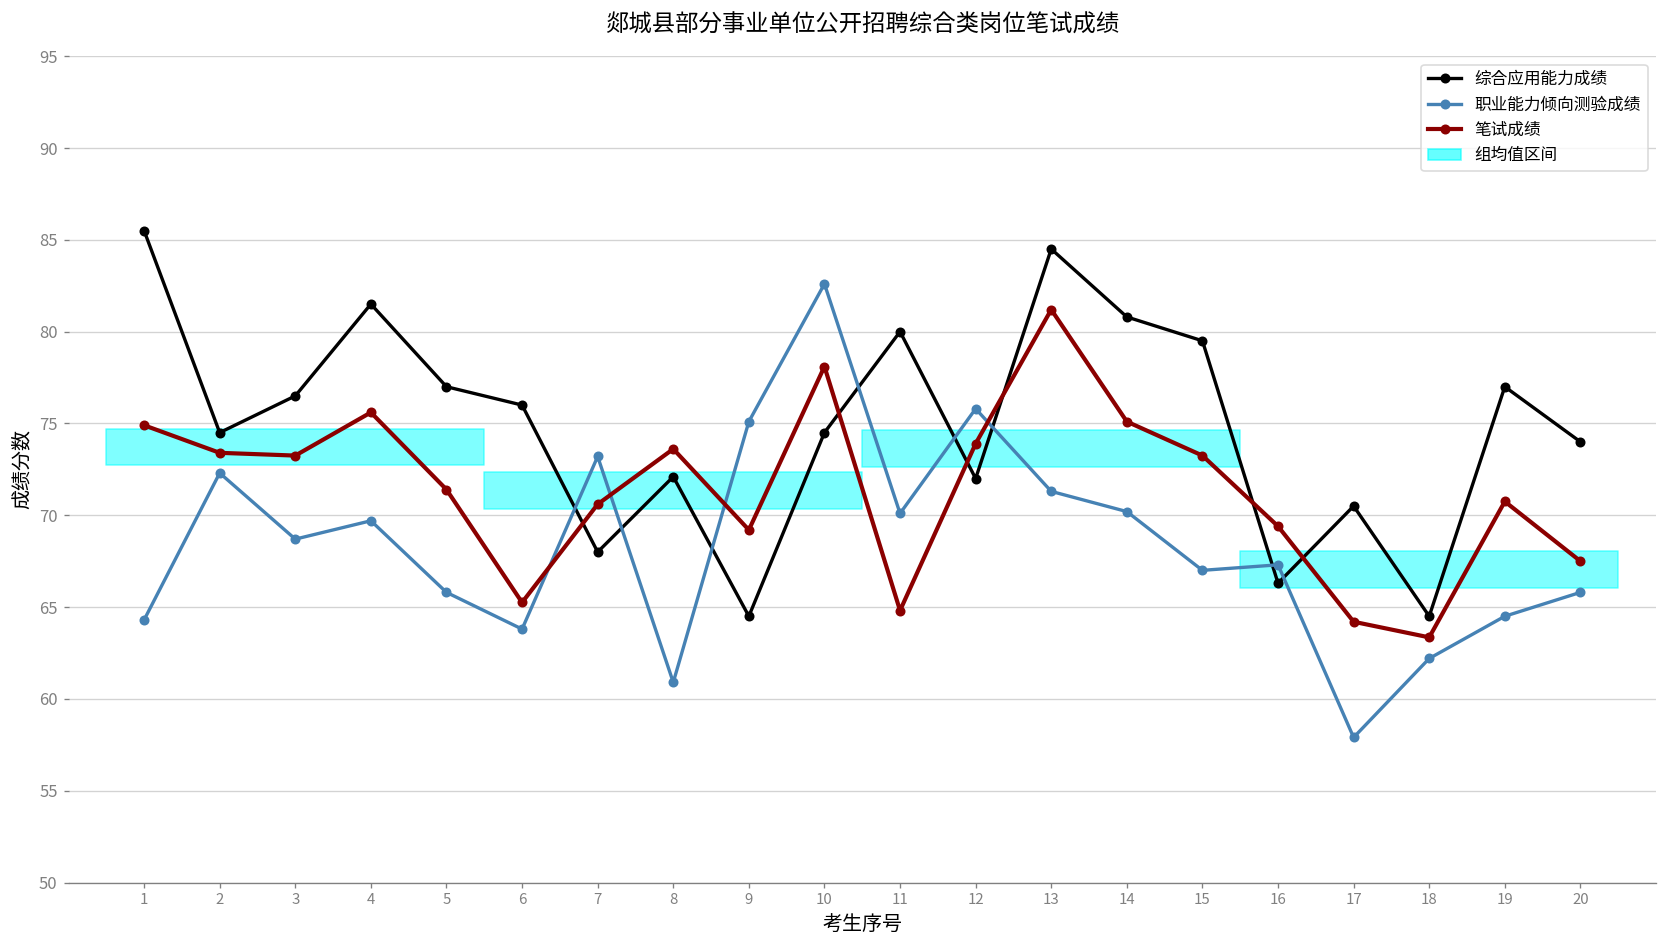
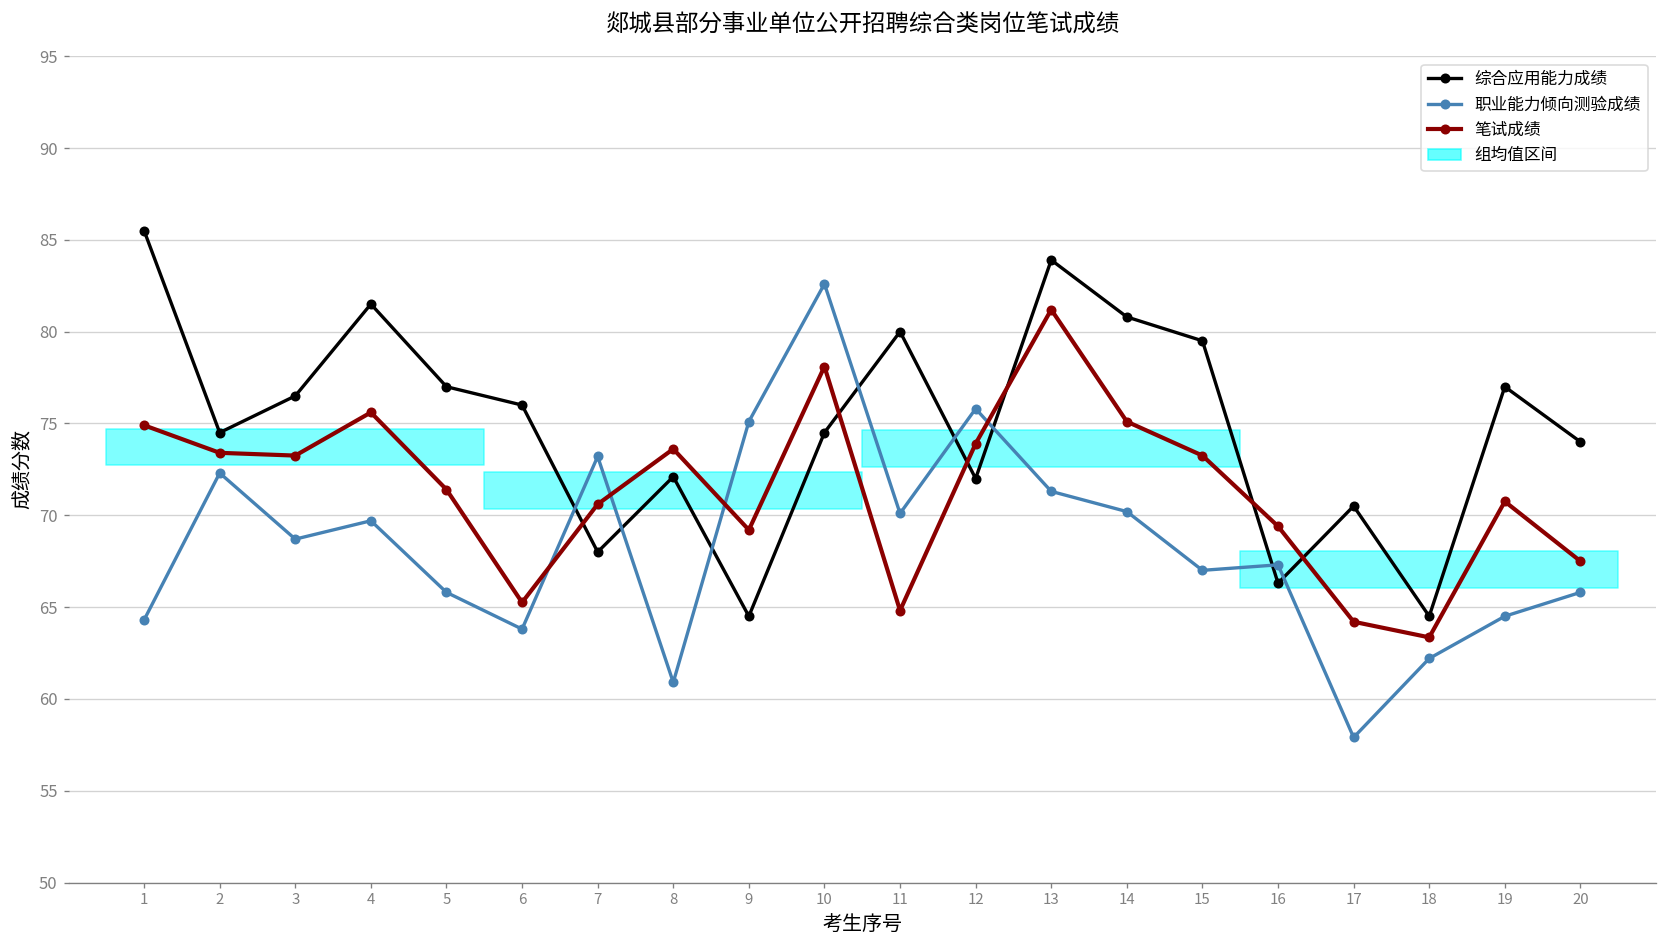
综合应用能力成绩, 13: 84.5 -> 83.9
